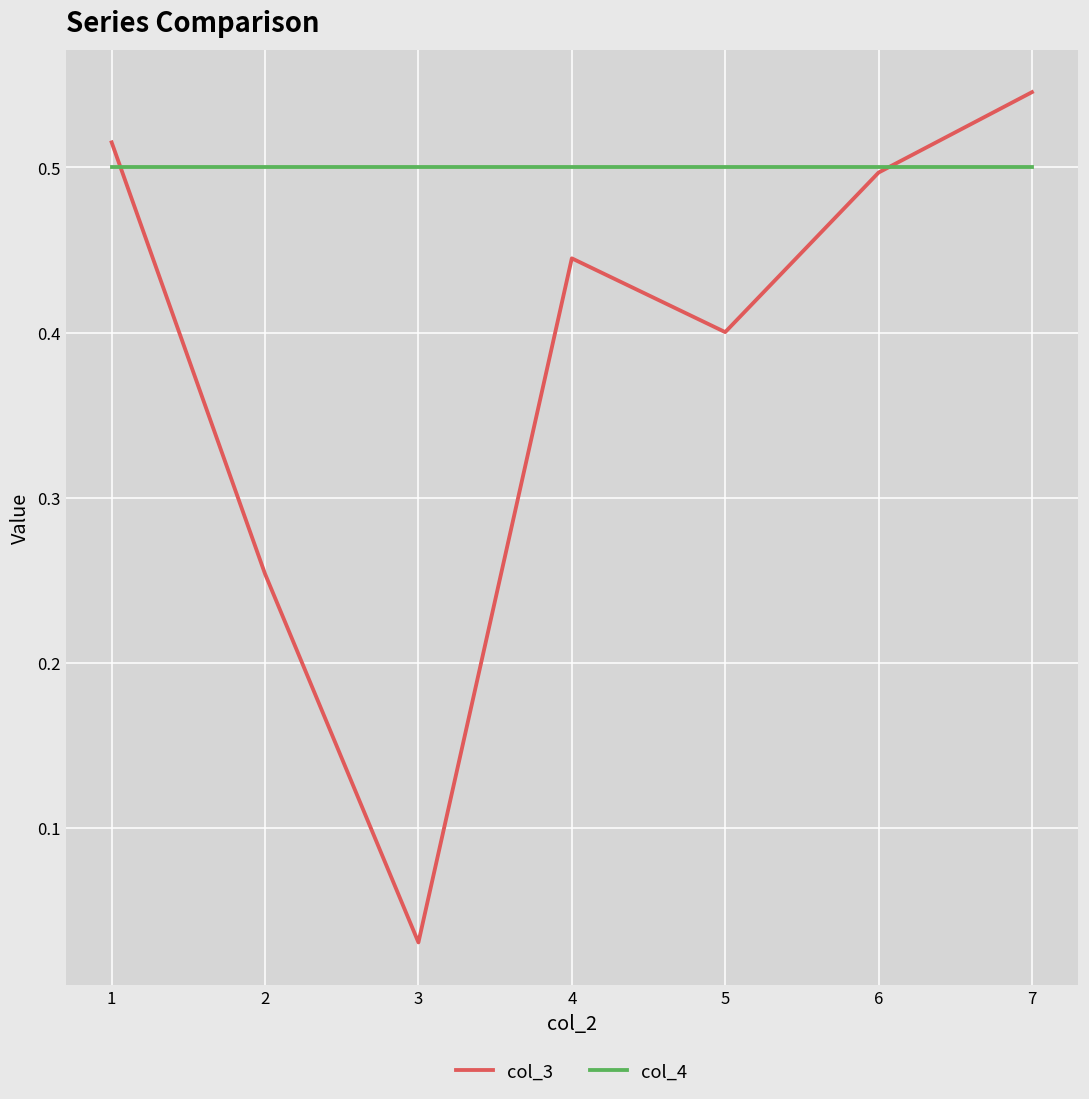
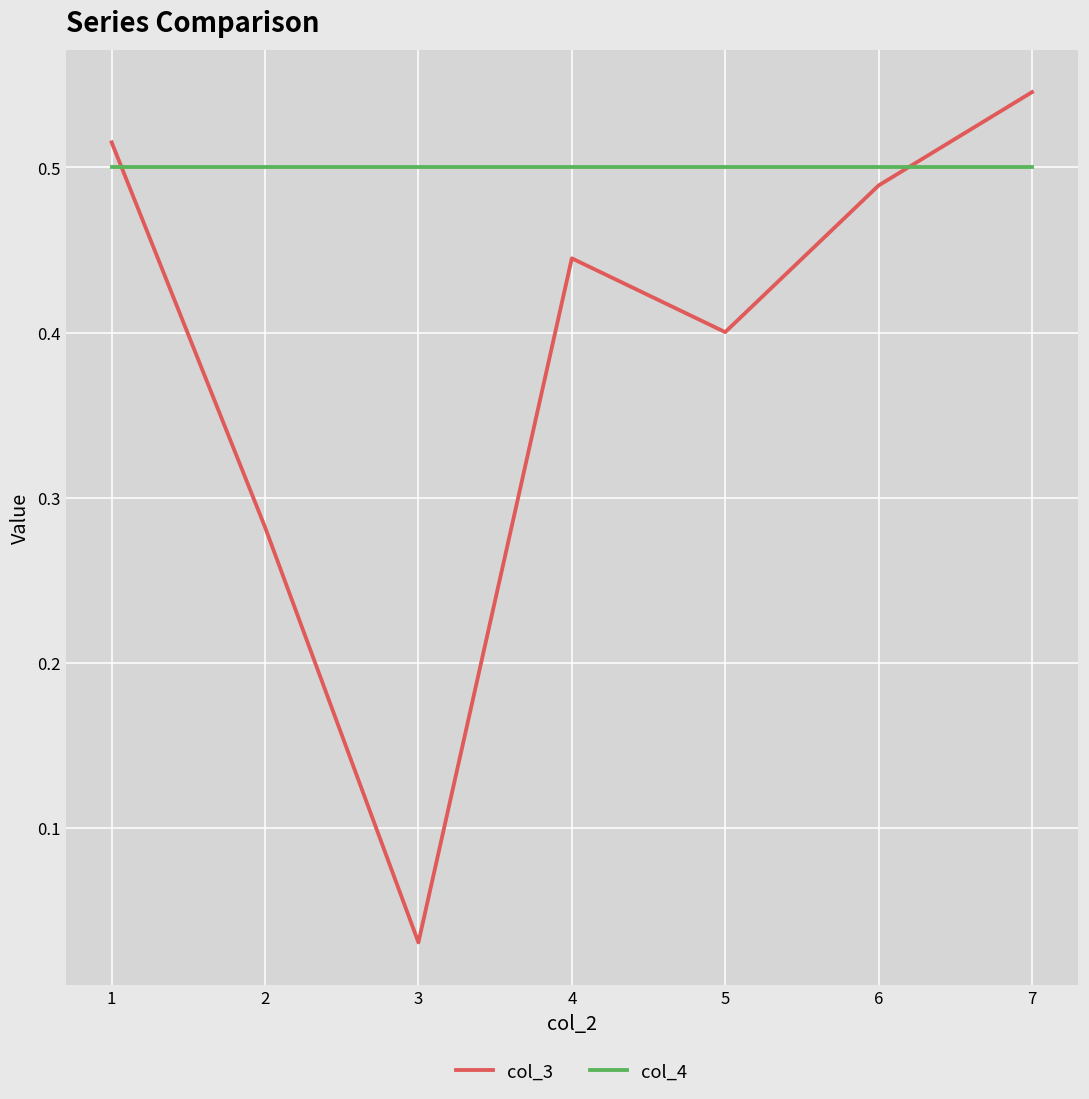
col_3, 2: 0.254 -> 0.282
col_3, 6: 0.497 -> 0.489
